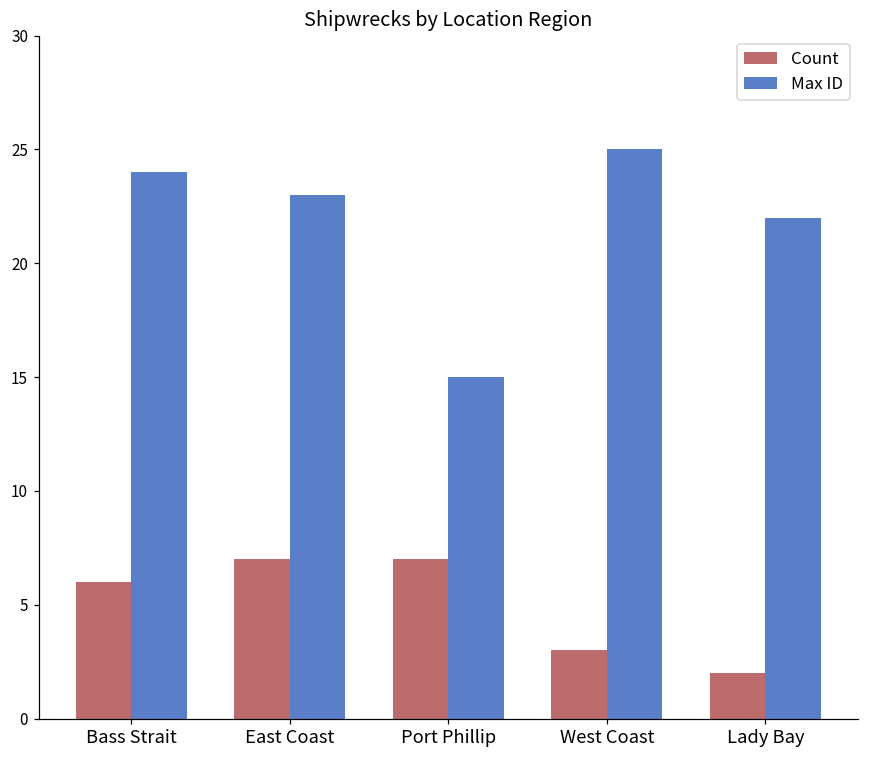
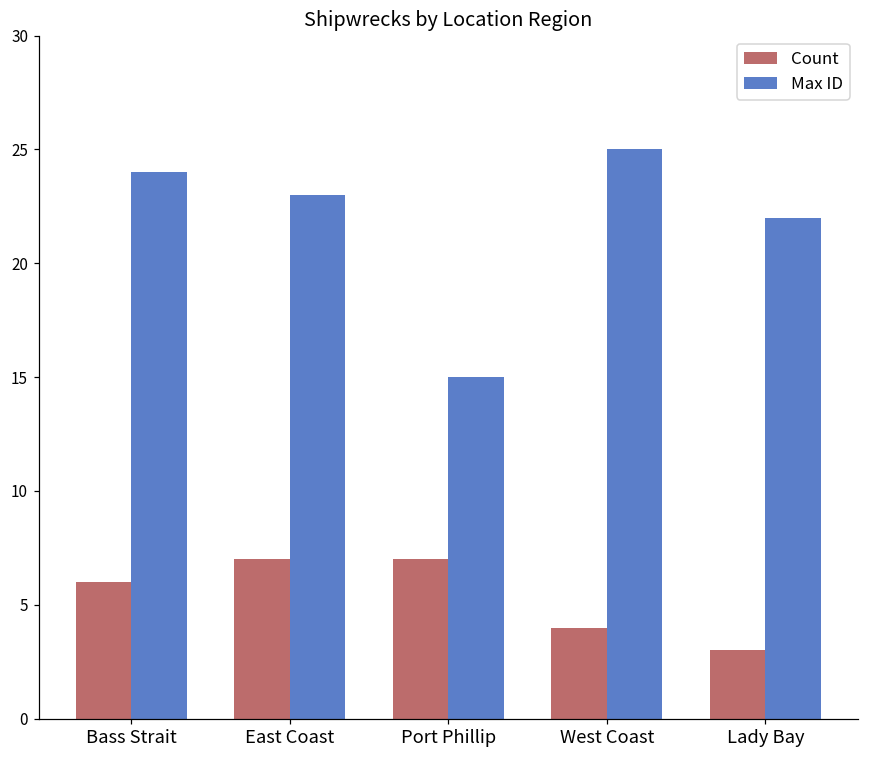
Count, West Coast: 3 -> 4
Count, Lady Bay: 2 -> 3
